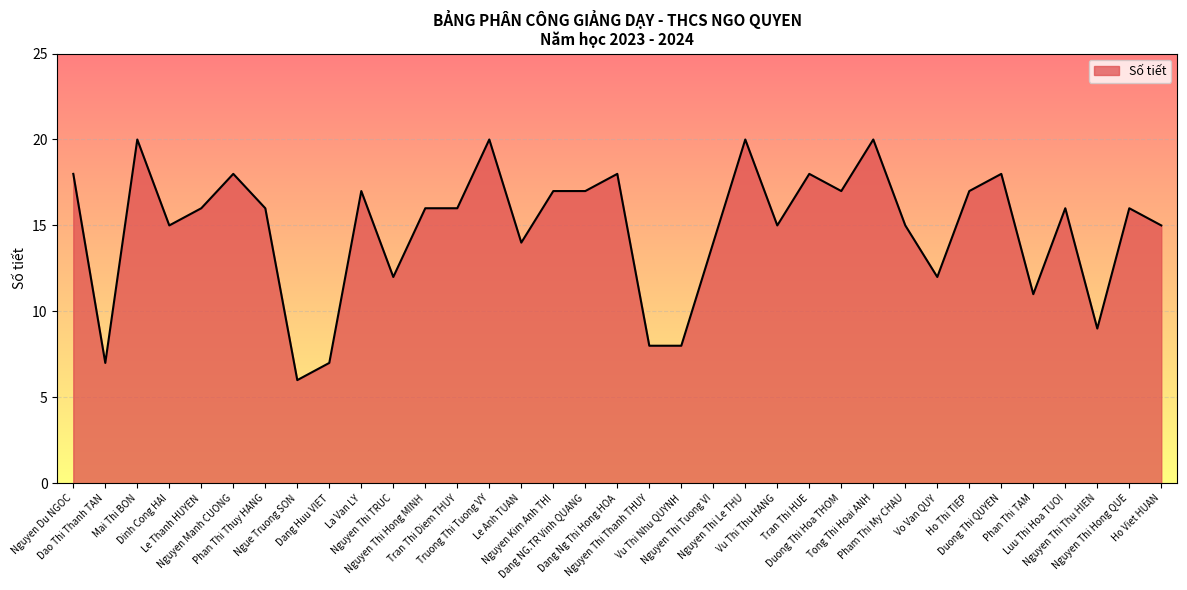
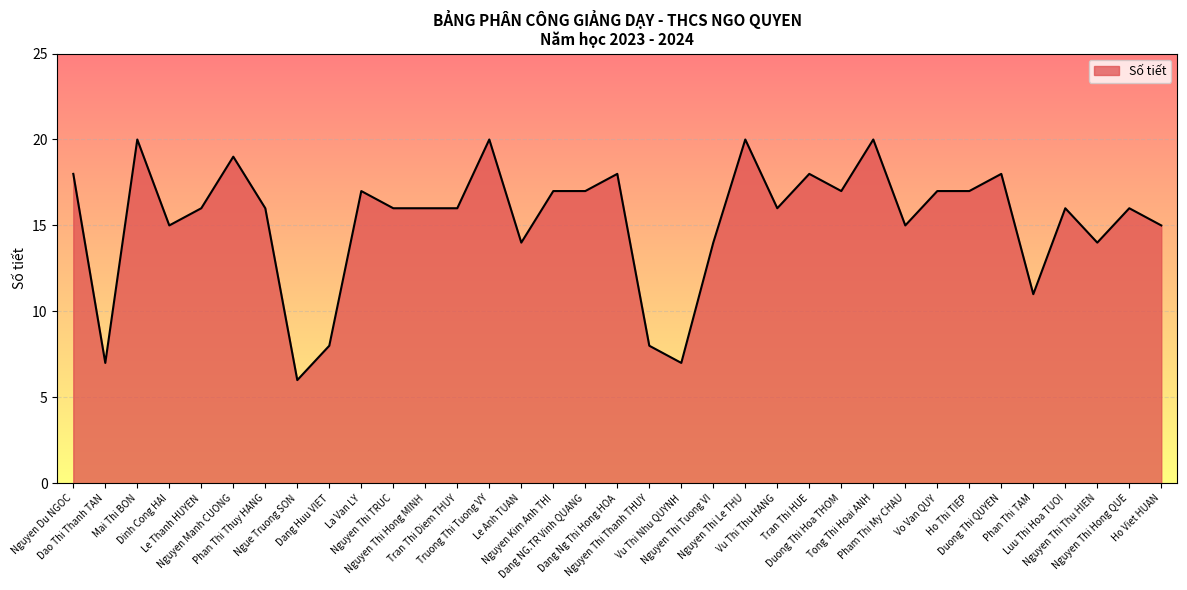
Nguyen Manh CUONG: 18 -> 19
Dang Huu VIET: 7 -> 8
Nguyen Thi TRUC: 12 -> 16
Vu Thi Nhu QUYNH: 8 -> 7
Vu Thi Thu HANG: 15 -> 16
Vo Van QUY: 12 -> 17
Nguyen Thi Thu HIEN: 9 -> 14
